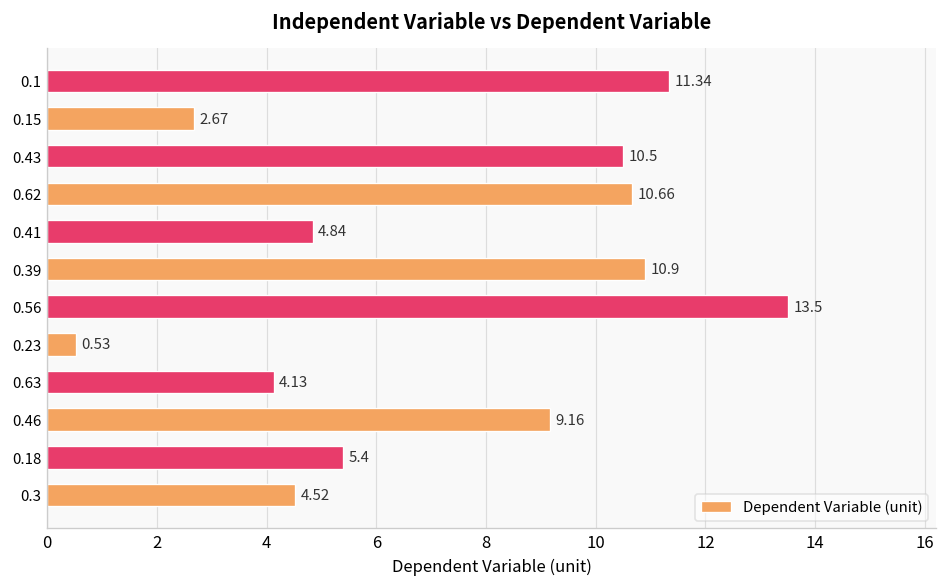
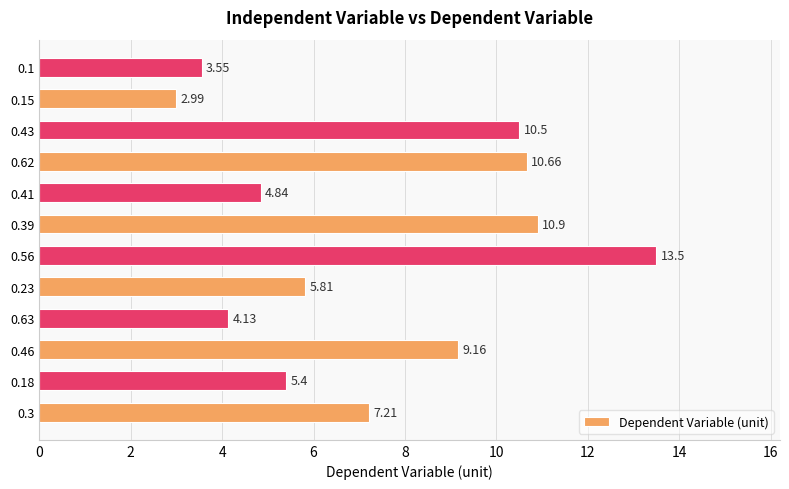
0.1: 11.34 -> 3.55
0.15: 2.67 -> 2.99
0.23: 0.53 -> 5.81
0.3: 4.52 -> 7.21
